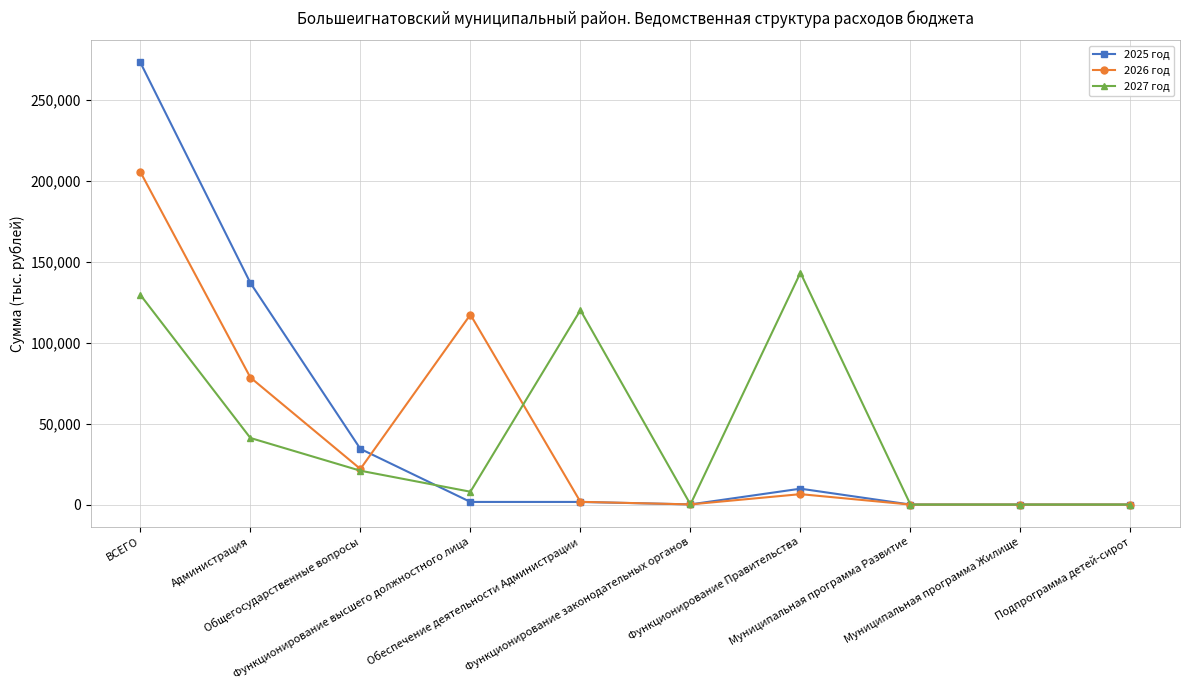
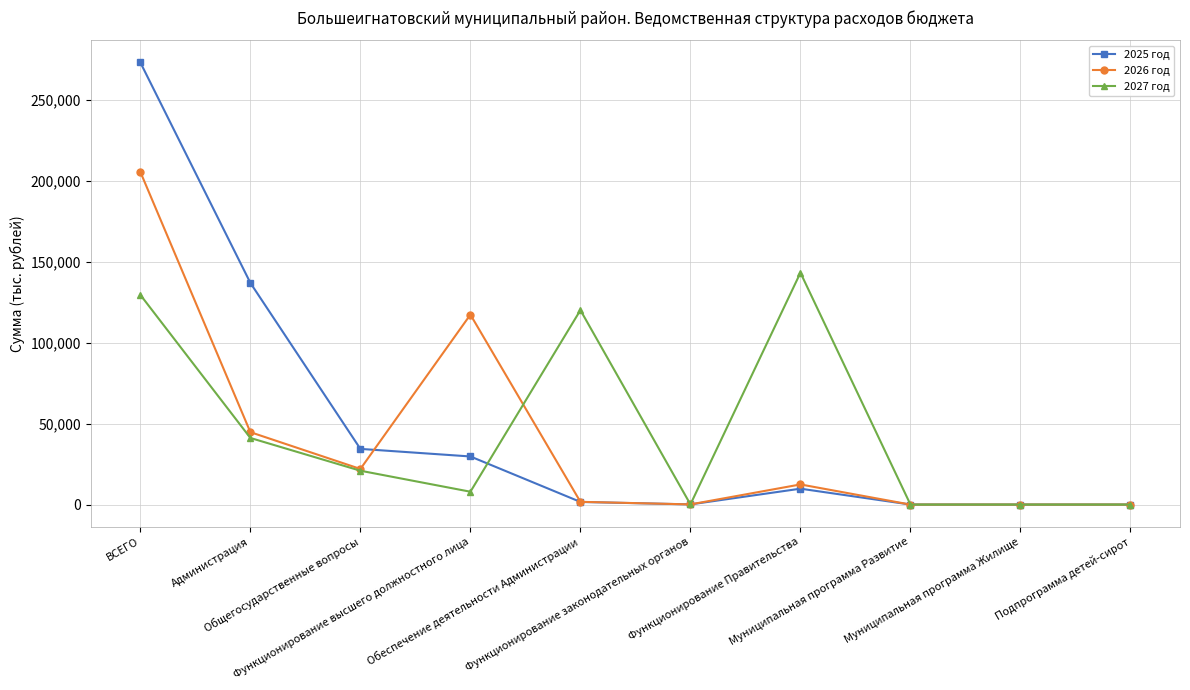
2026 год, Администрация: 79,000 -> 45,000
2025 год, Функционирование высшего должностного лица: 2,000 -> 30,000
2026 год, Функционирование Правительства: 6,000 -> 12,000
